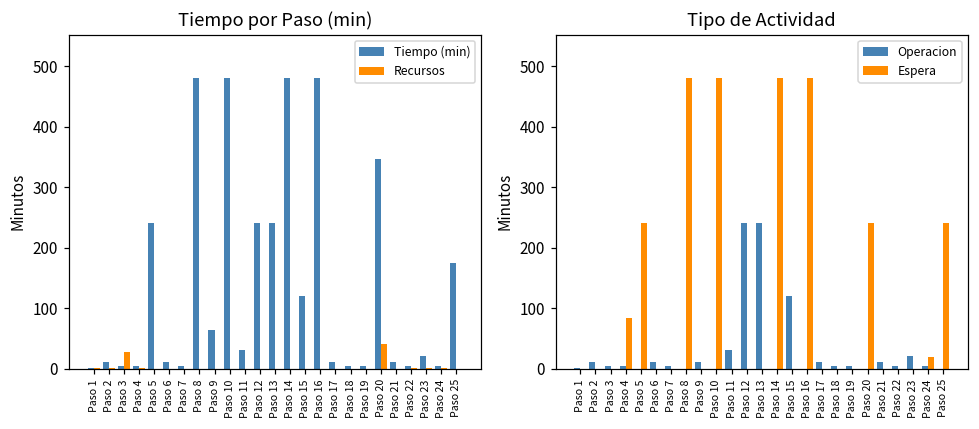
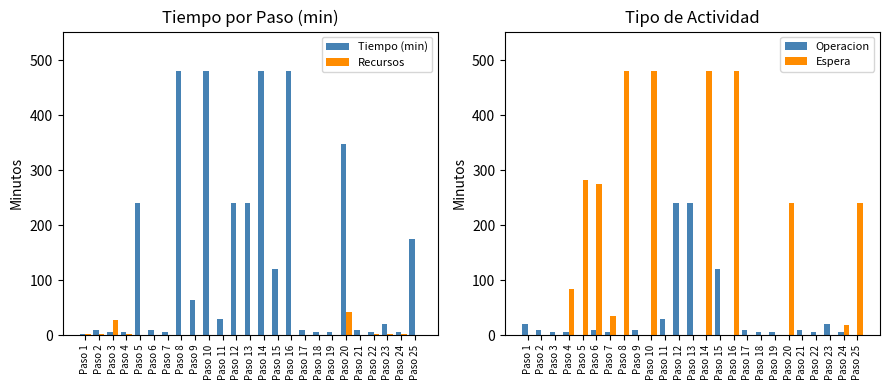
Tipo de Actividad, Operacion, Paso 1: 0 -> 20
Tipo de Actividad, Espera, Paso 5: 240 -> 280
Tipo de Actividad, Espera, Paso 6: 0 -> 280
Tipo de Actividad, Espera, Paso 7: 0 -> 30
